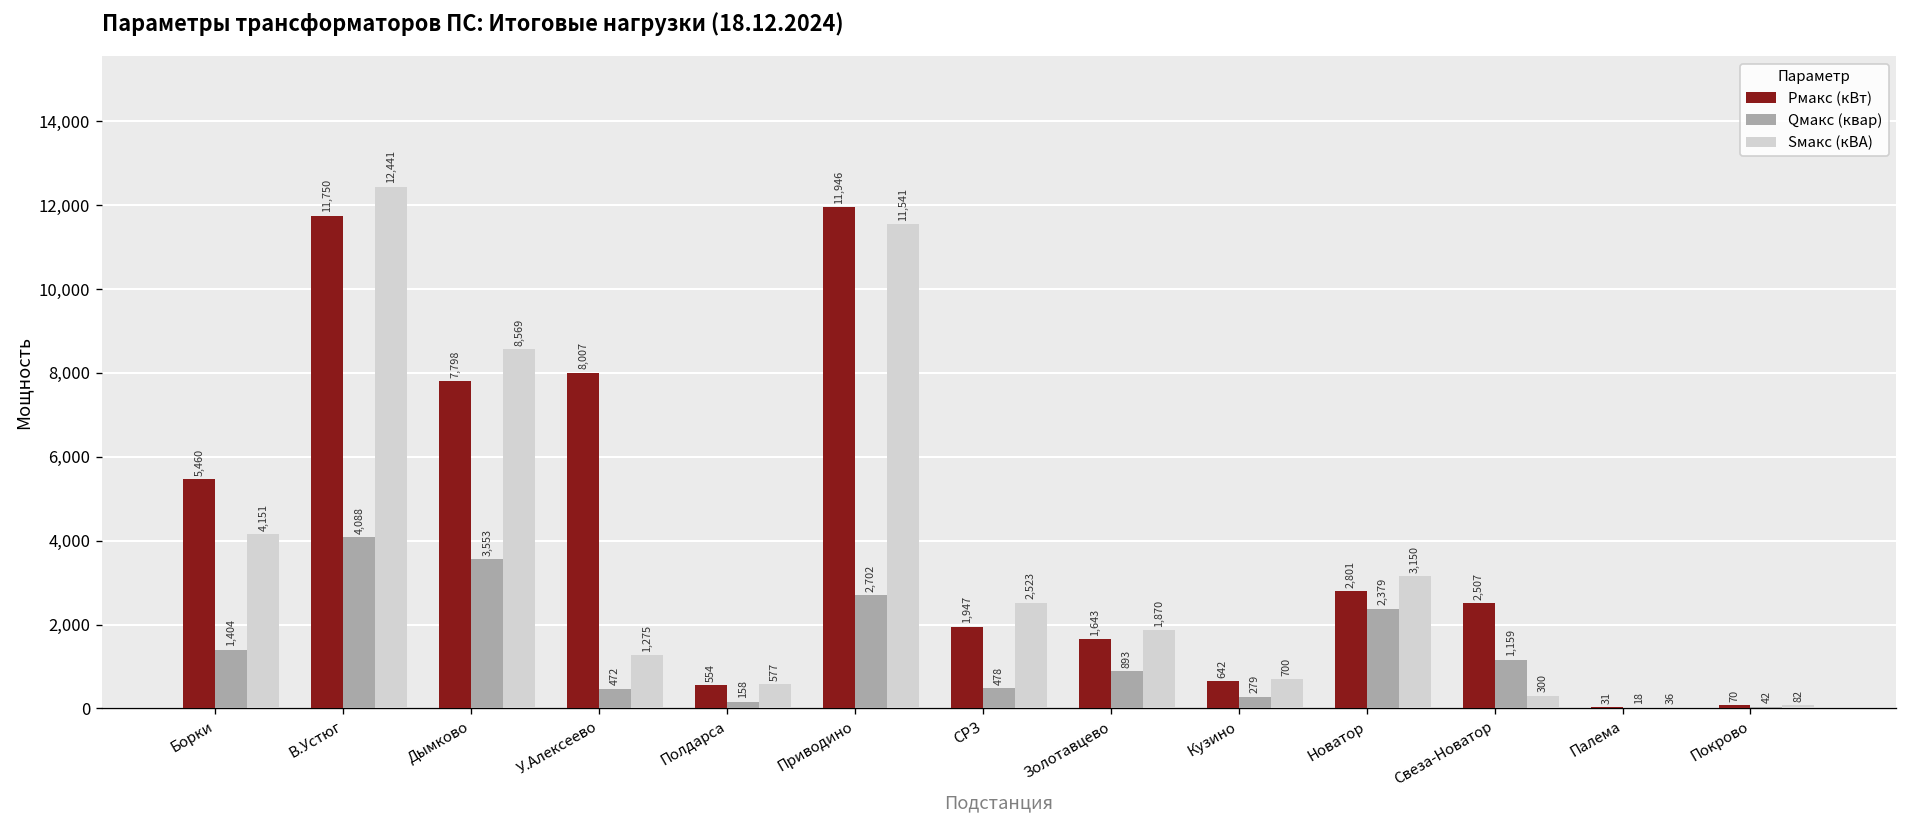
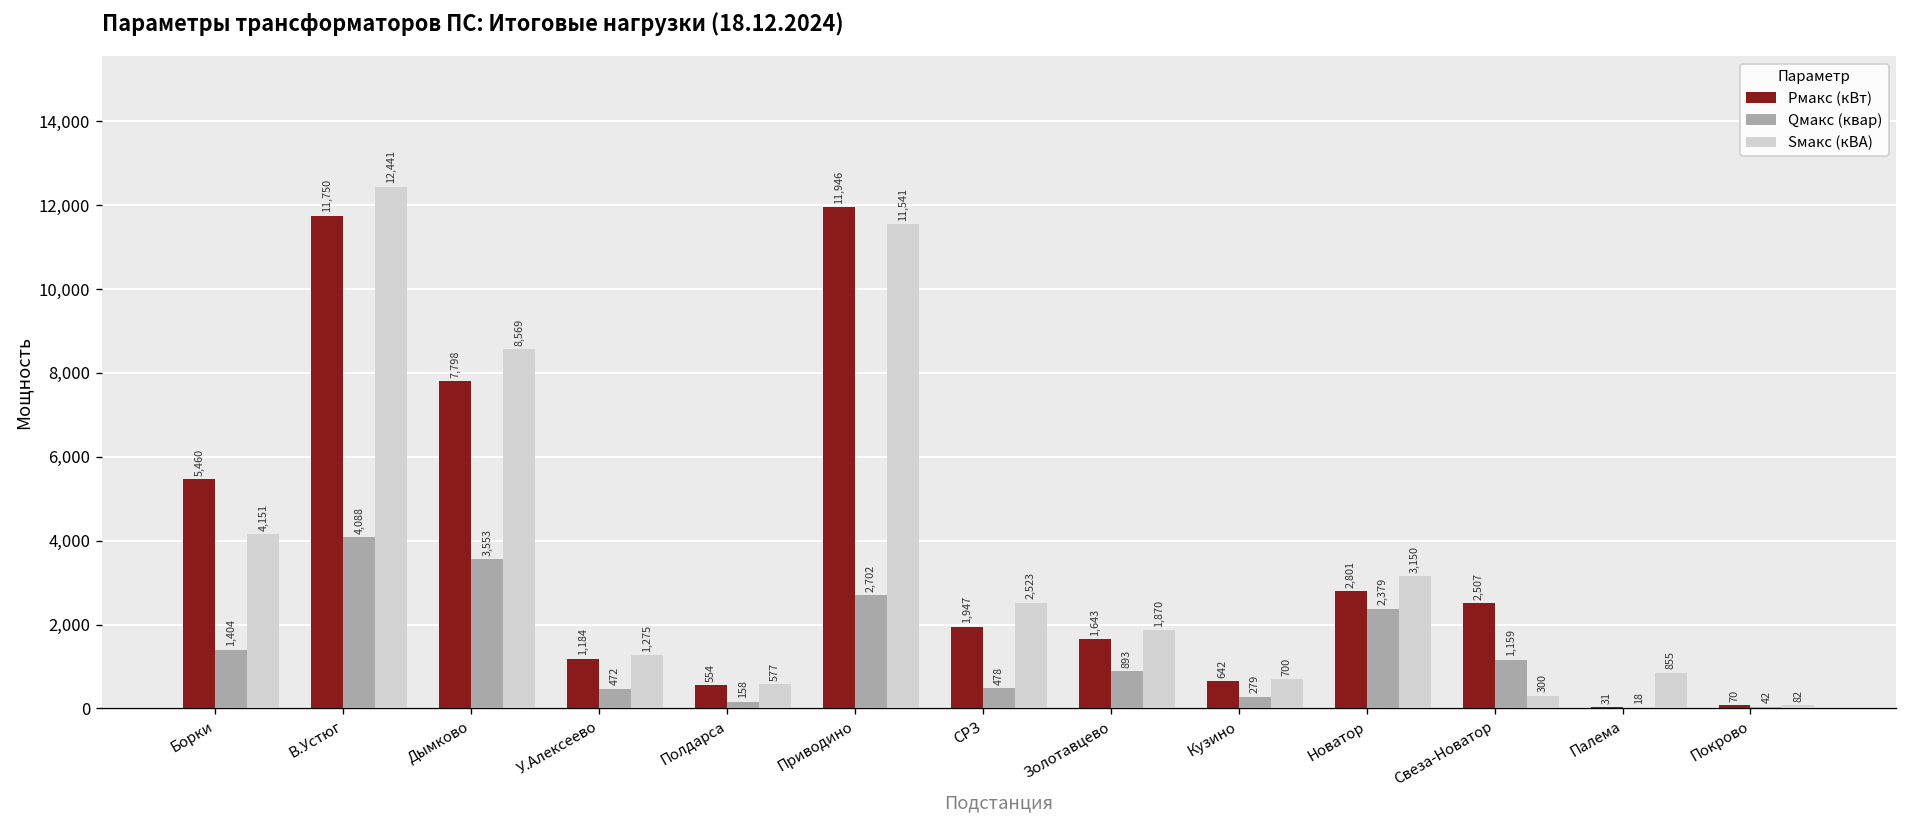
Pмакс (кВт), У.Алексеево: 8,007 -> 1,184
Sмакс (кВА), Палема: 36 -> 855
